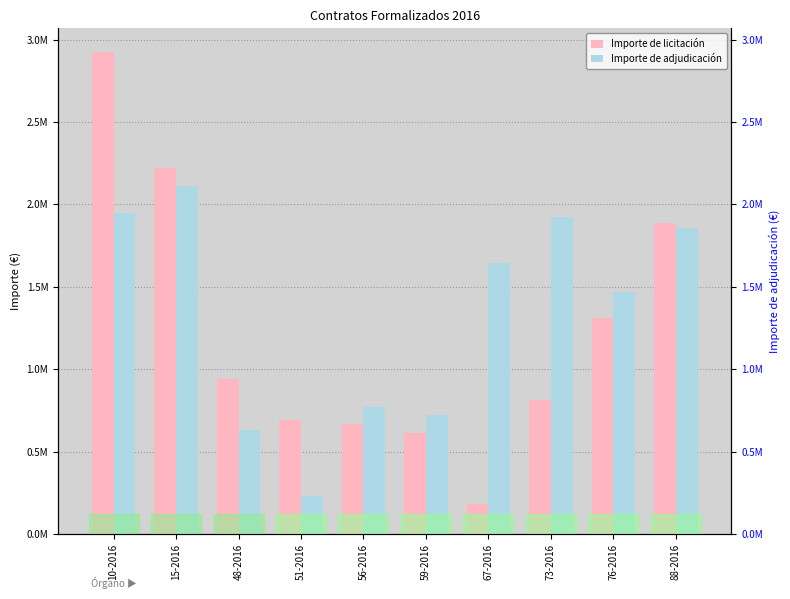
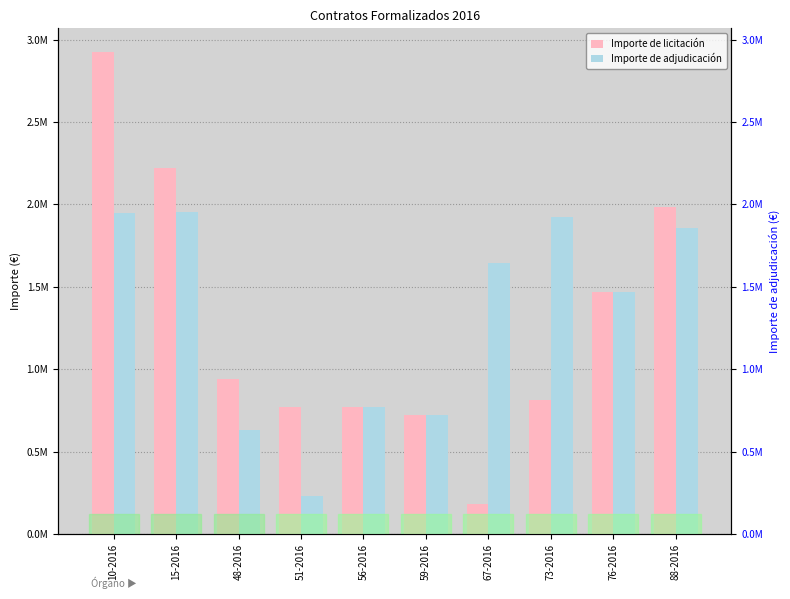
Importe de adjudicación, 15-2016: 2110000 -> 1960000
Importe de licitación, 51-2016: 690000 -> 770000
Importe de licitación, 56-2016: 670000 -> 770000
Importe de licitación, 59-2016: 610000 -> 720000
Importe de licitación, 76-2016: 1310000 -> 1470000
Importe de licitación, 88-2016: 1890000 -> 1980000
